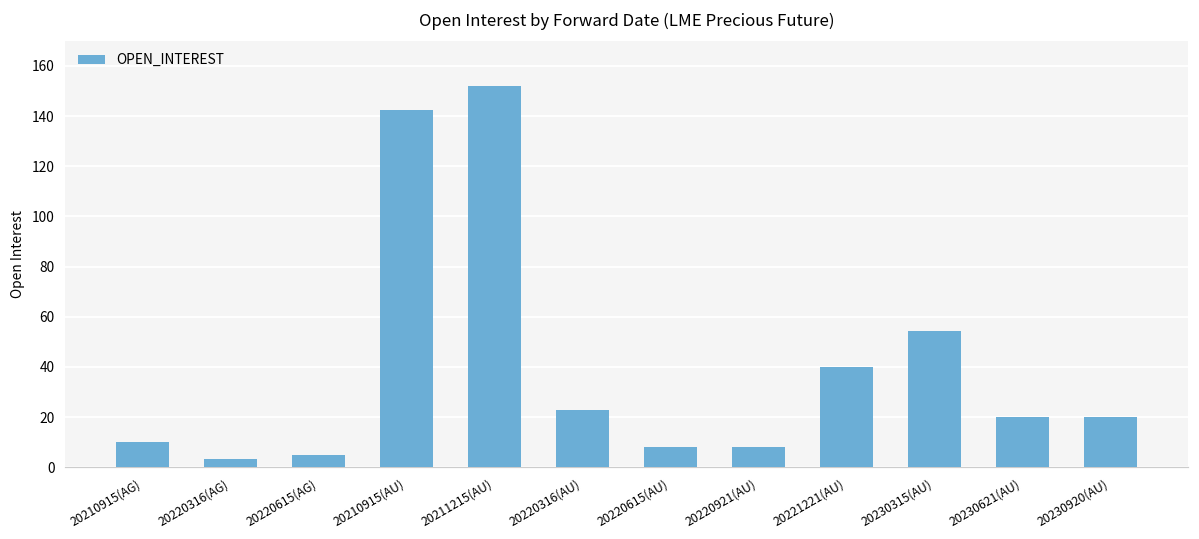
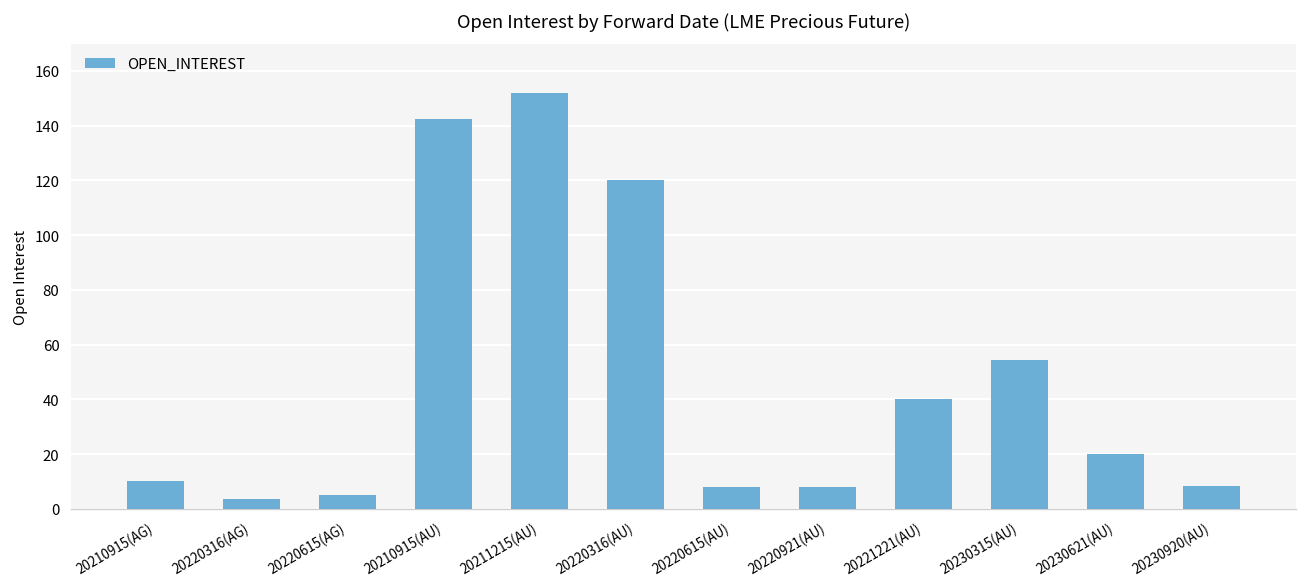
20220316(AU): 23 -> 120
20230920(AU): 20 -> 8
